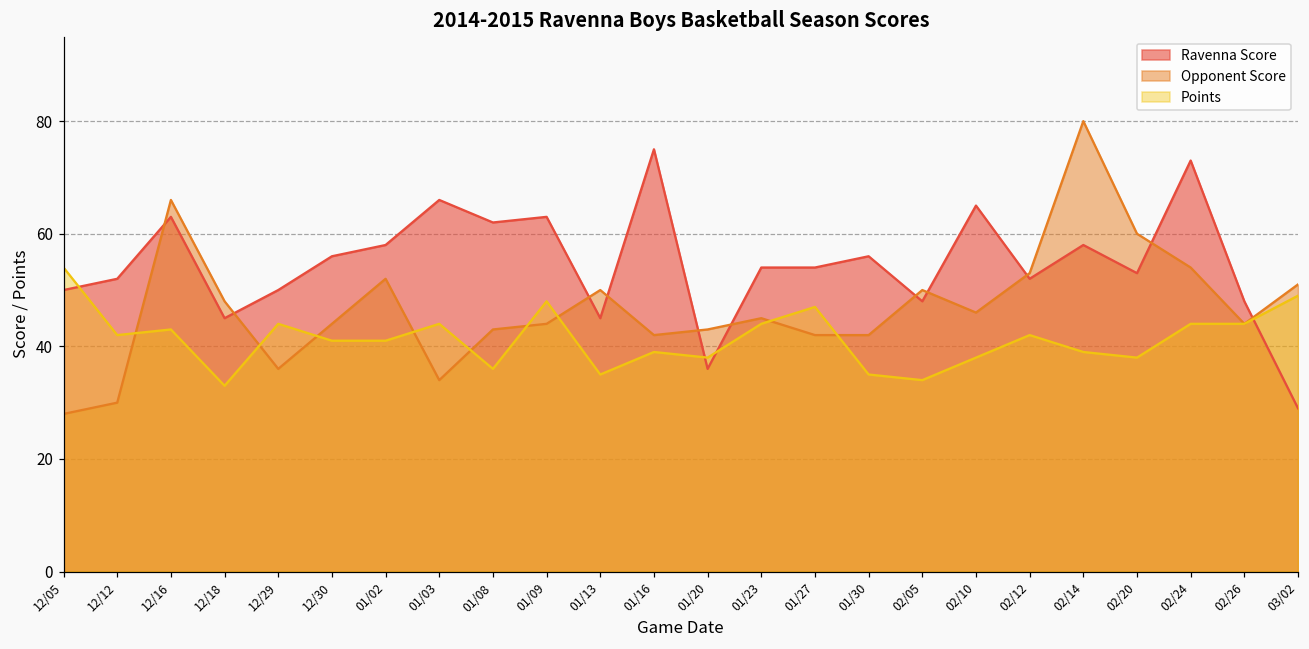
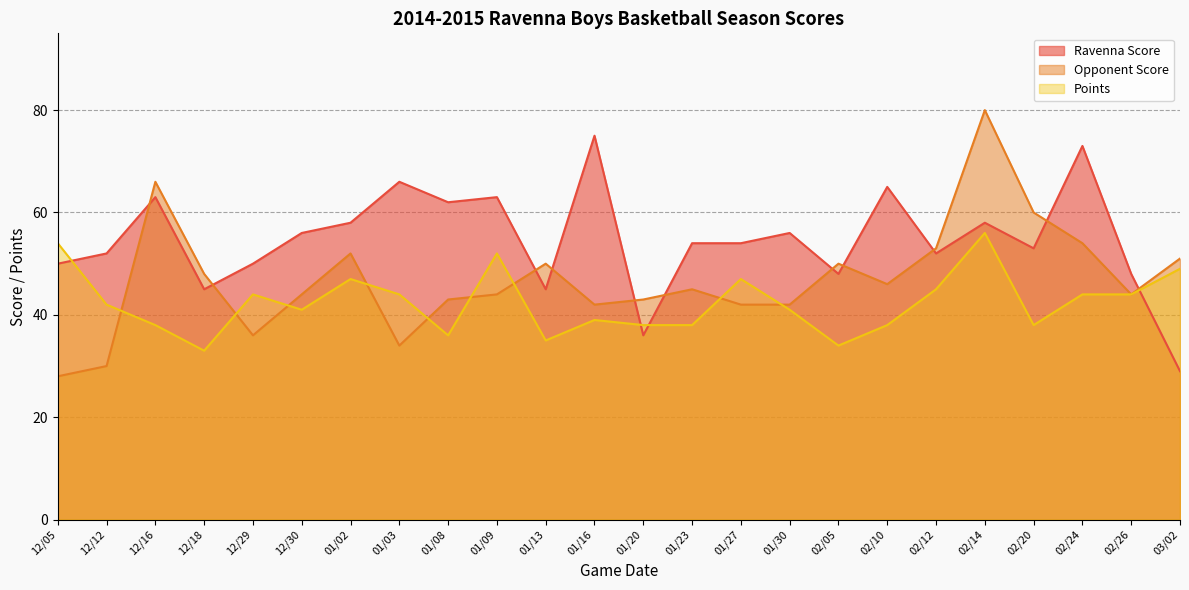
Points, 12/16: 43 -> 38
Points, 01/02: 41 -> 47
Points, 01/09: 48 -> 52
Points, 01/23: 44 -> 38
Points, 01/30: 35 -> 41
Points, 02/12: 42 -> 45
Points, 02/14: 39 -> 56
